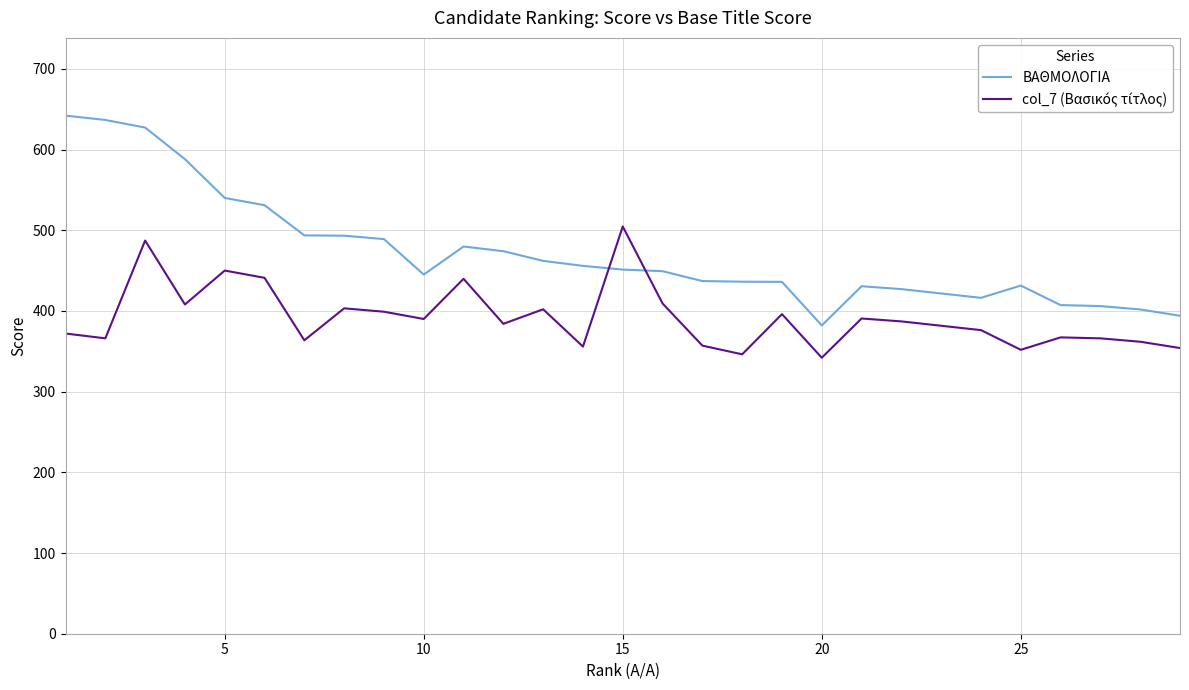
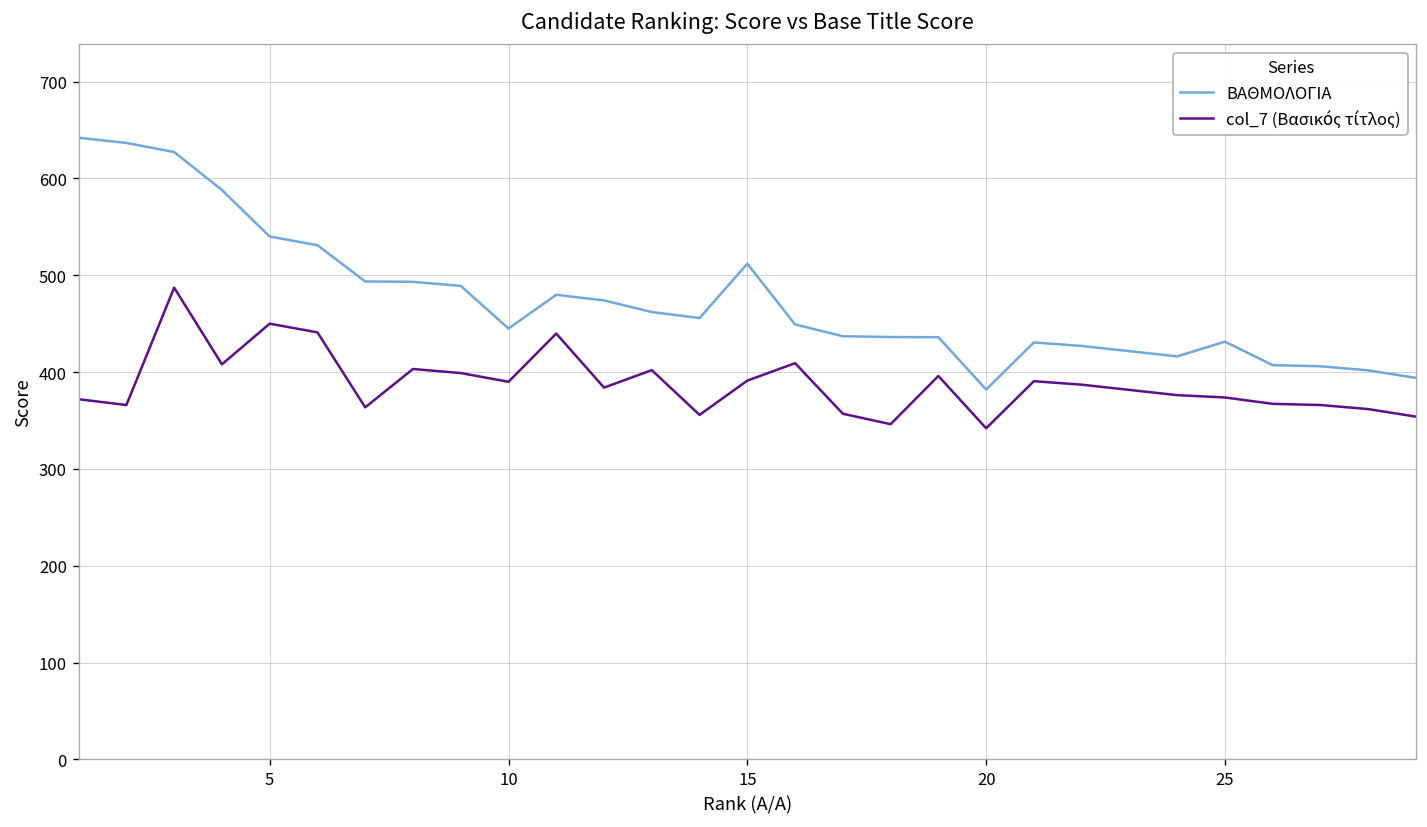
ΒΑΘΜΟΛΟΓΙΑ, 15: 450 -> 510
col_7 (Βασικός τίτλος), 15: 500 -> 390
col_7 (Βασικός τίτλος), 25: 350 -> 370
